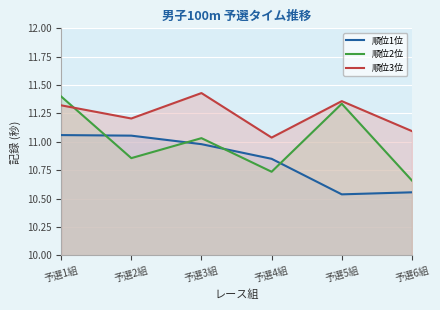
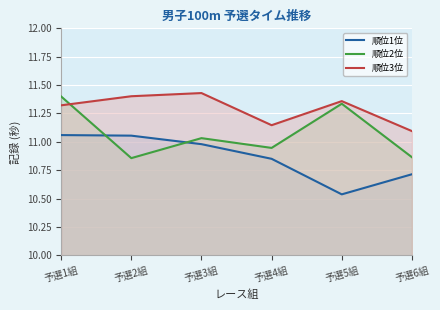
順位3位, 予選2組: 11.21 -> 11.40
順位2位, 予選4組: 10.74 -> 10.95
順位3位, 予選4組: 11.04 -> 11.15
順位1位, 予選6組: 10.56 -> 10.72
順位2位, 予選6組: 10.66 -> 10.87
